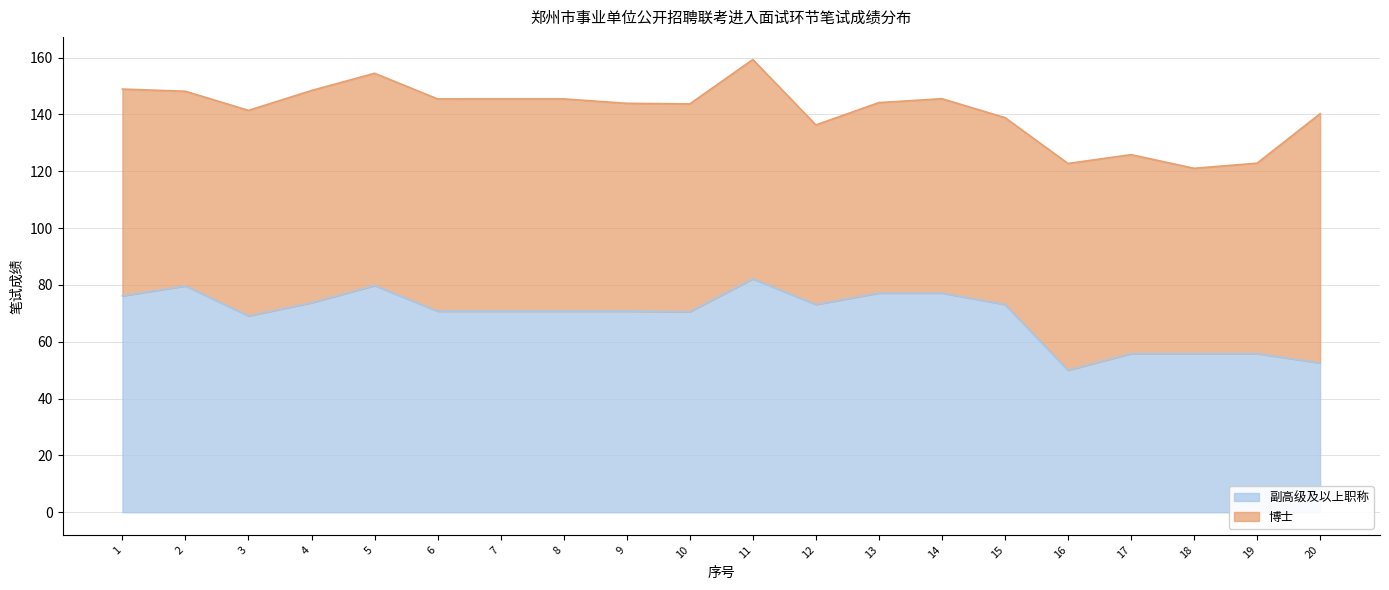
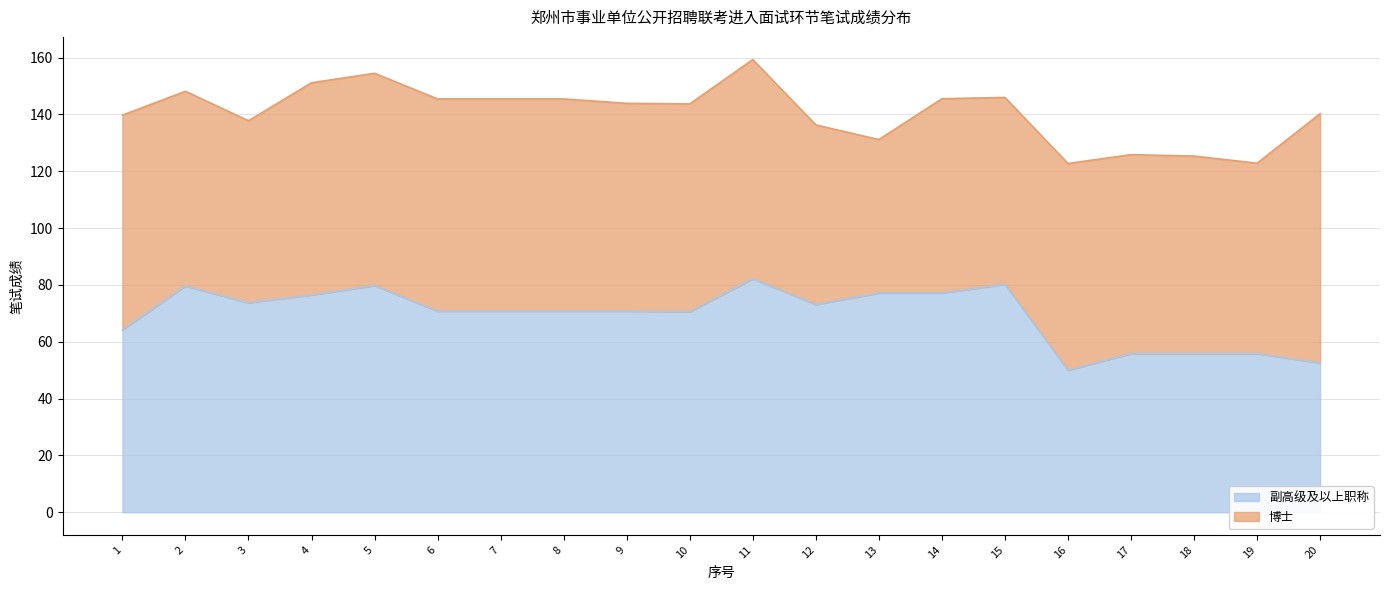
副高级及以上职称, 1: 76 -> 64
博士, 1: 73 -> 76
副高级及以上职称, 3: 69 -> 74
博士, 3: 72 -> 64
副高级及以上职称, 4: 74 -> 76
博士, 13: 67 -> 54
副高级及以上职称, 15: 73 -> 80
博士, 18: 65 -> 70
